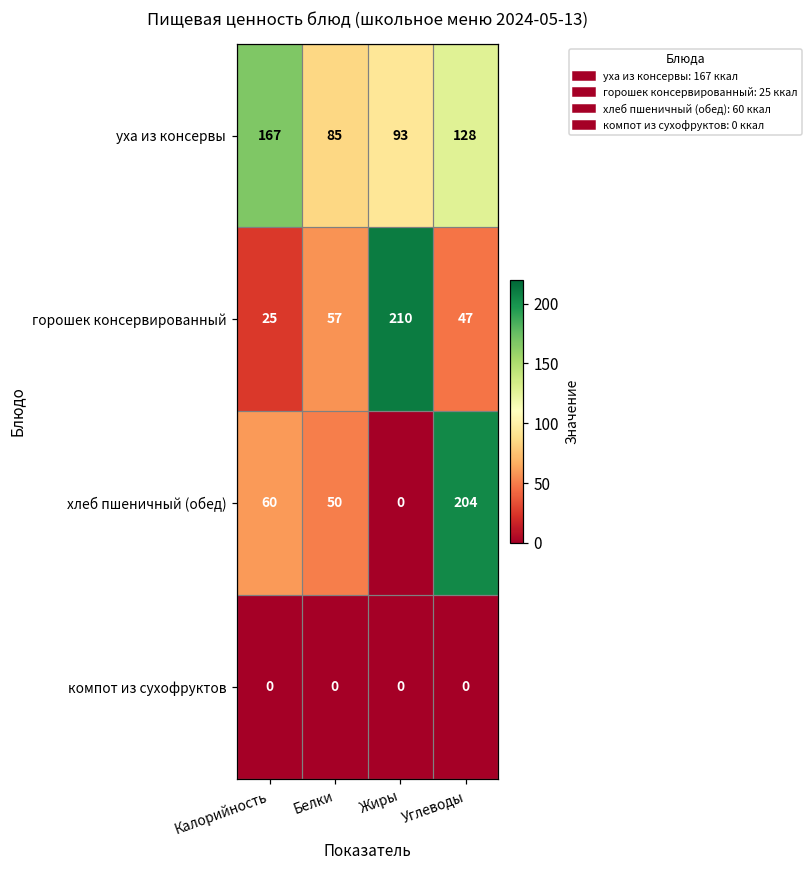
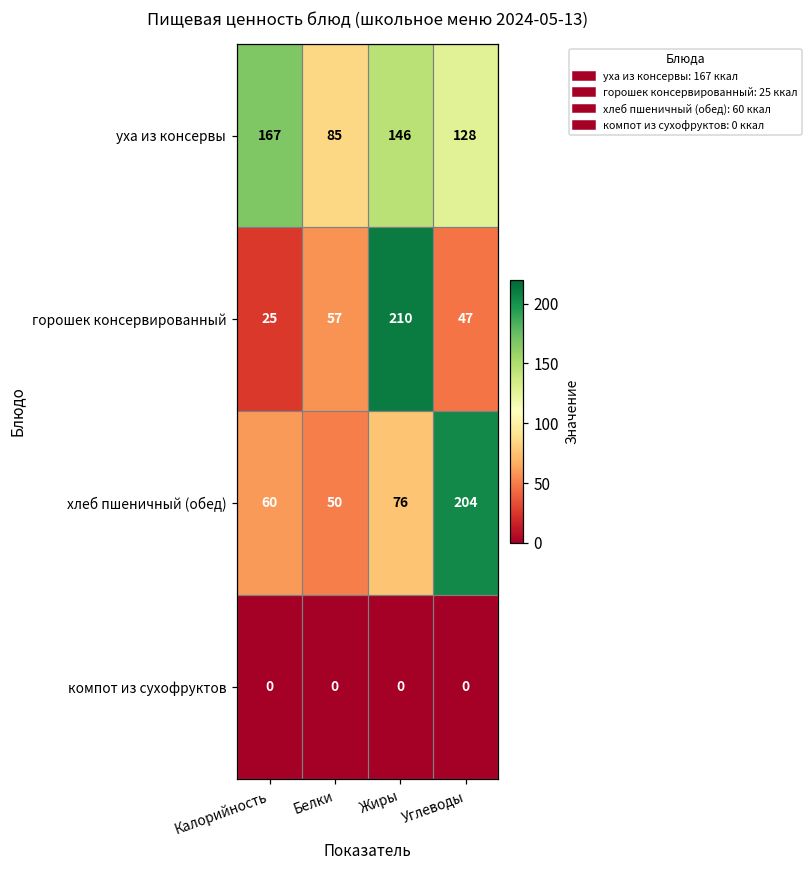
уха из консервы, Жиры: 93 -> 146
хлеб пшеничный (обед), Жиры: 0 -> 76
